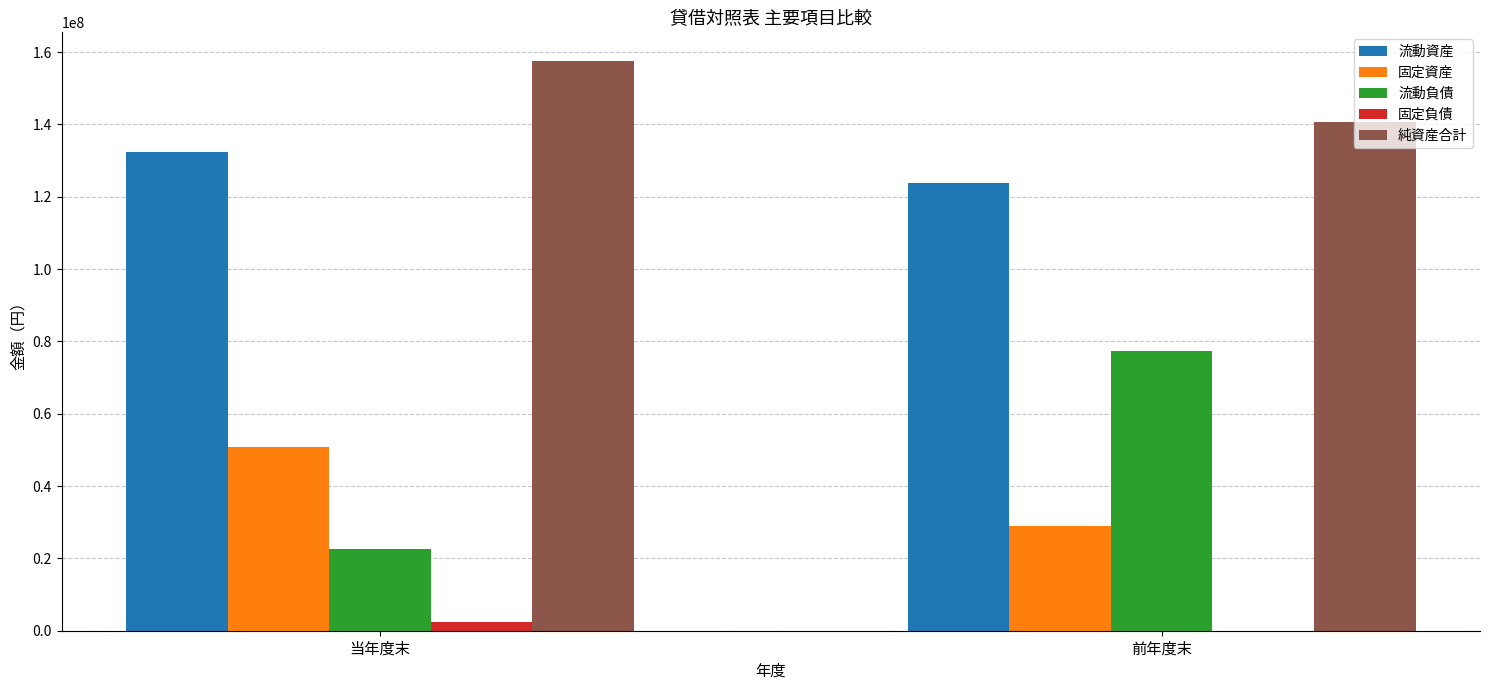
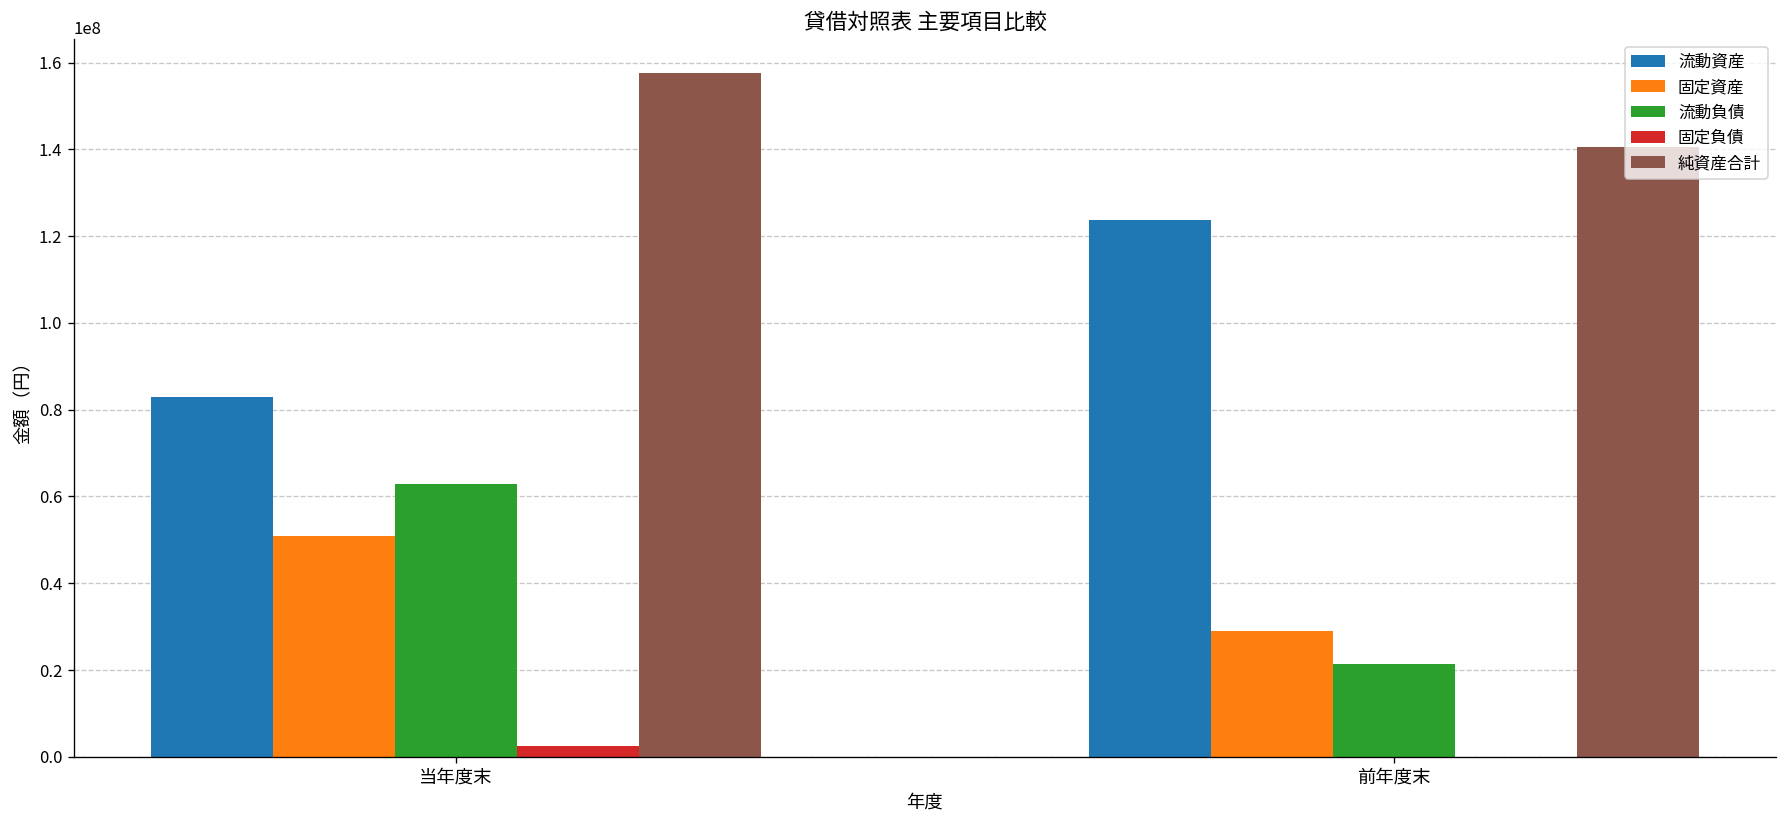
流動資産, 当年度末: 132000000 -> 83000000
流動負債, 当年度末: 23000000 -> 63000000
流動負債, 前年度末: 77000000 -> 21000000
